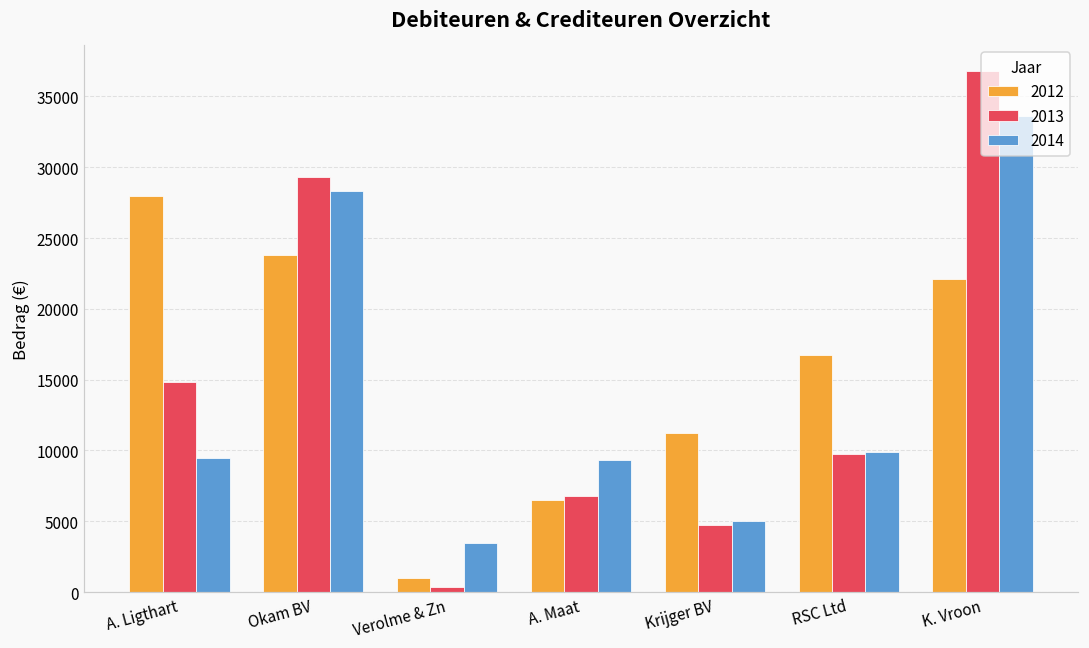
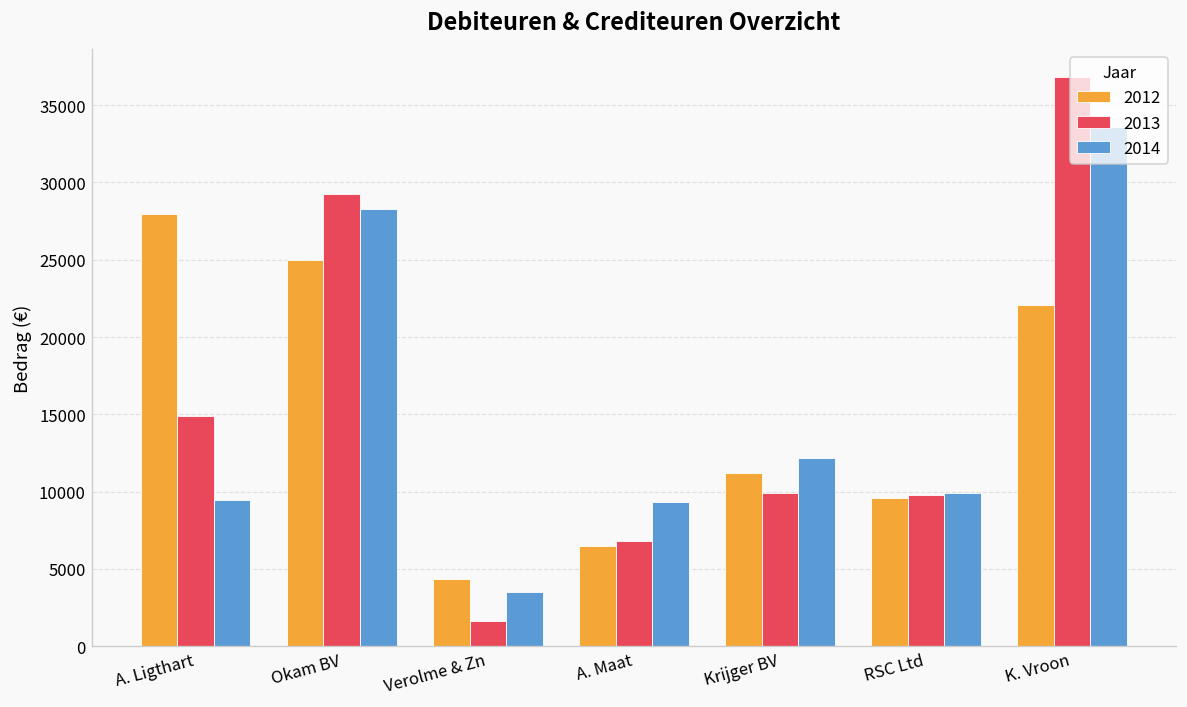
2012, Okam BV: 23800 -> 25000
2012, Verolme & Zn: 1000 -> 4400
2013, Verolme & Zn: 400 -> 1600
2013, Krijger BV: 4700 -> 9900
2014, Krijger BV: 5000 -> 12200
2012, RSC Ltd: 16800 -> 9600
